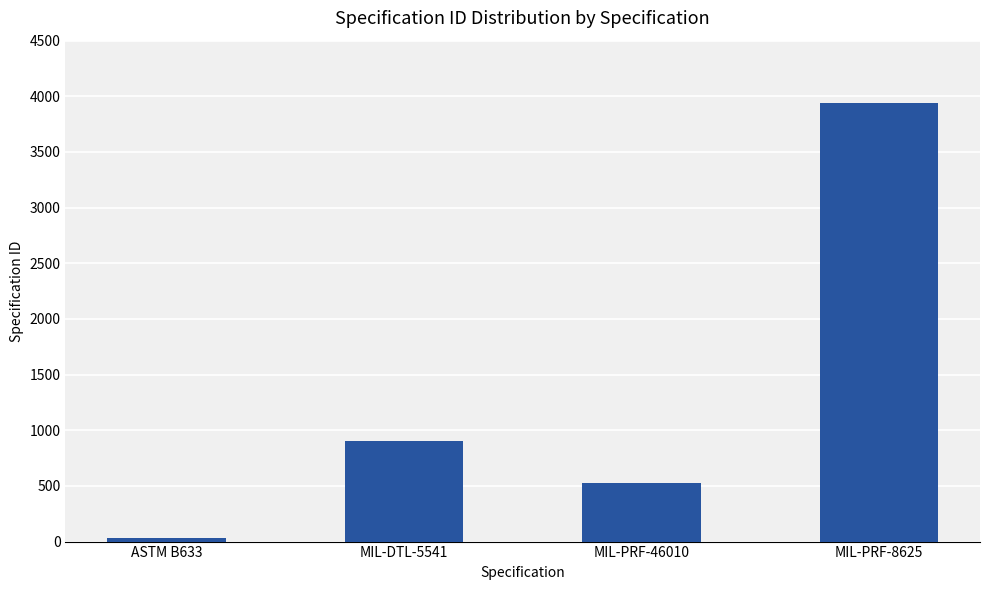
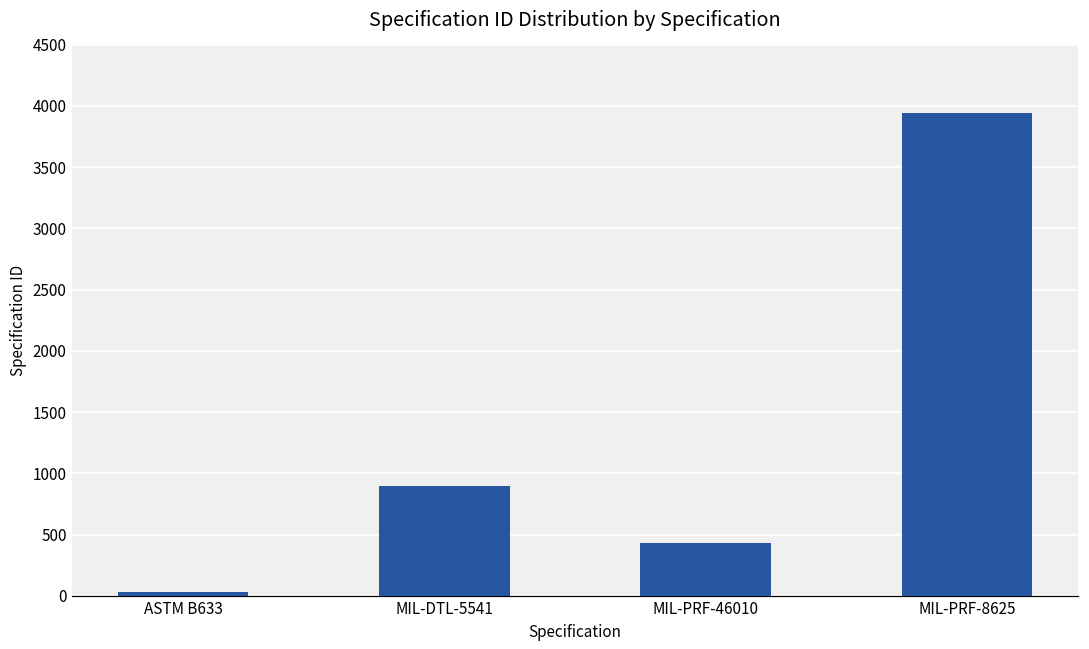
MIL-PRF-46010: 530 -> 430
